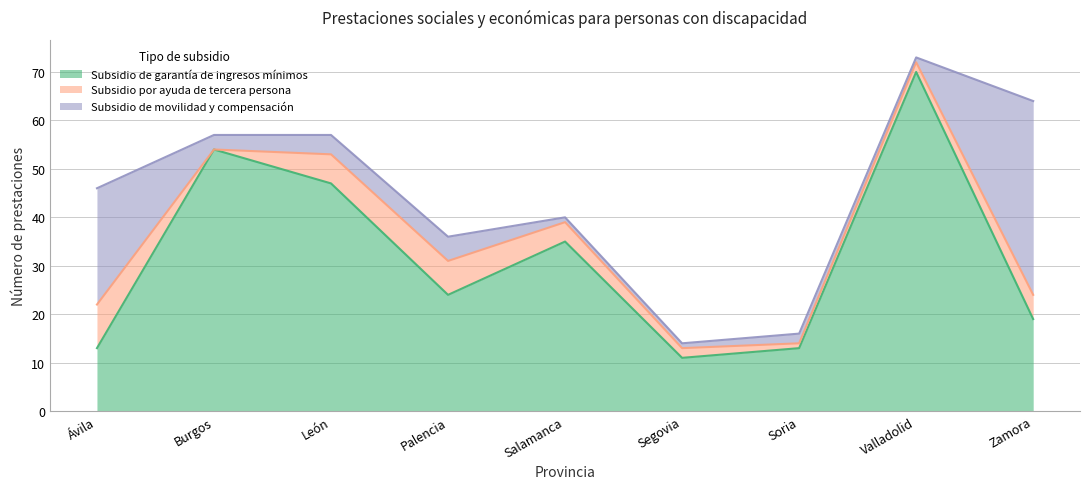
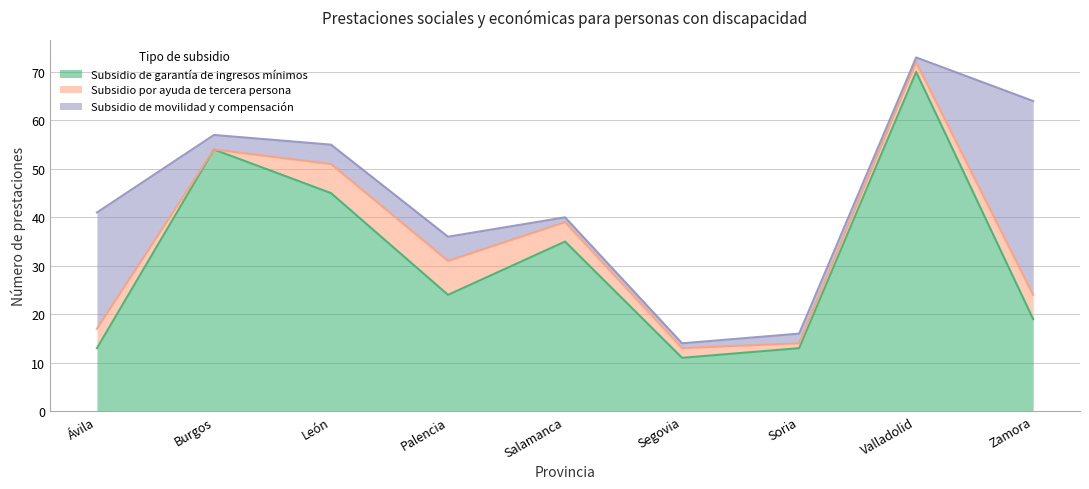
Subsidio por ayuda de tercera persona, Ávila: 9 -> 4
Subsidio de garantía de ingresos mínimos, León: 47 -> 45
